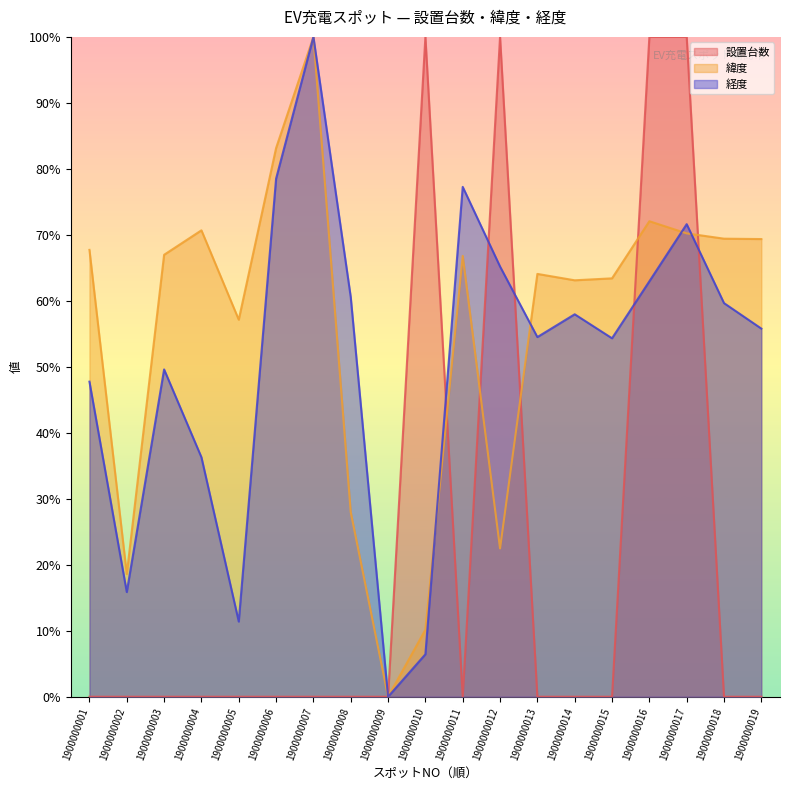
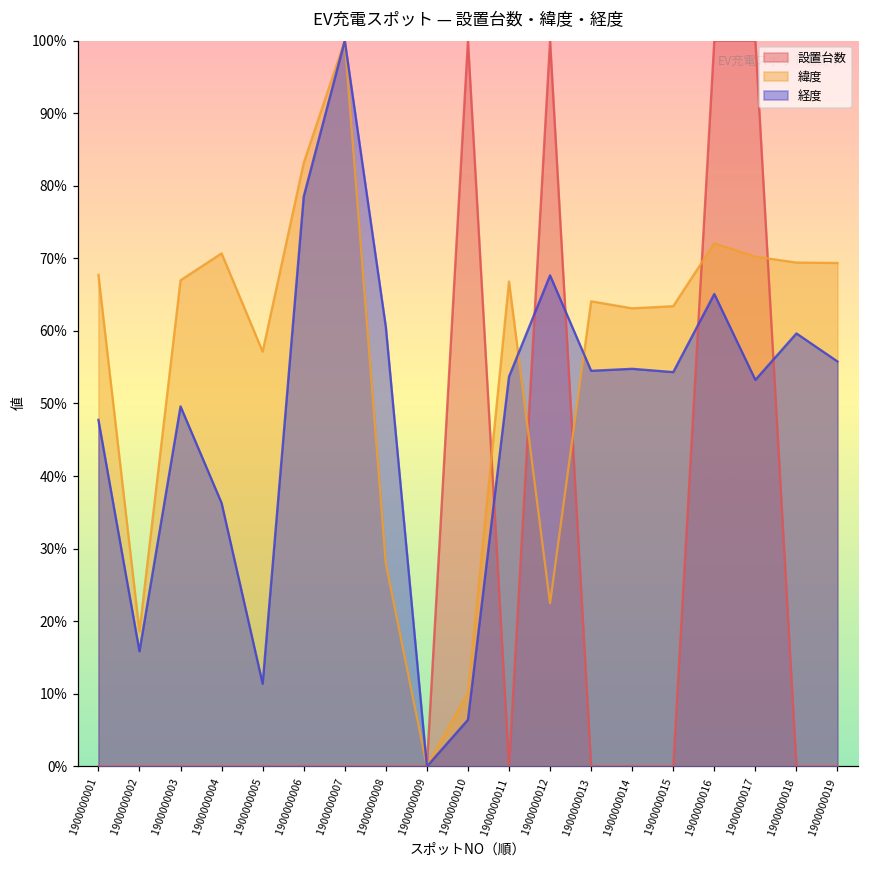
経度, 1900000011: 77% -> 54%
経度, 1900000012: 65% -> 68%
経度, 1900000014: 58% -> 55%
経度, 1900000016: 63% -> 65%
経度, 1900000017: 72% -> 53%
